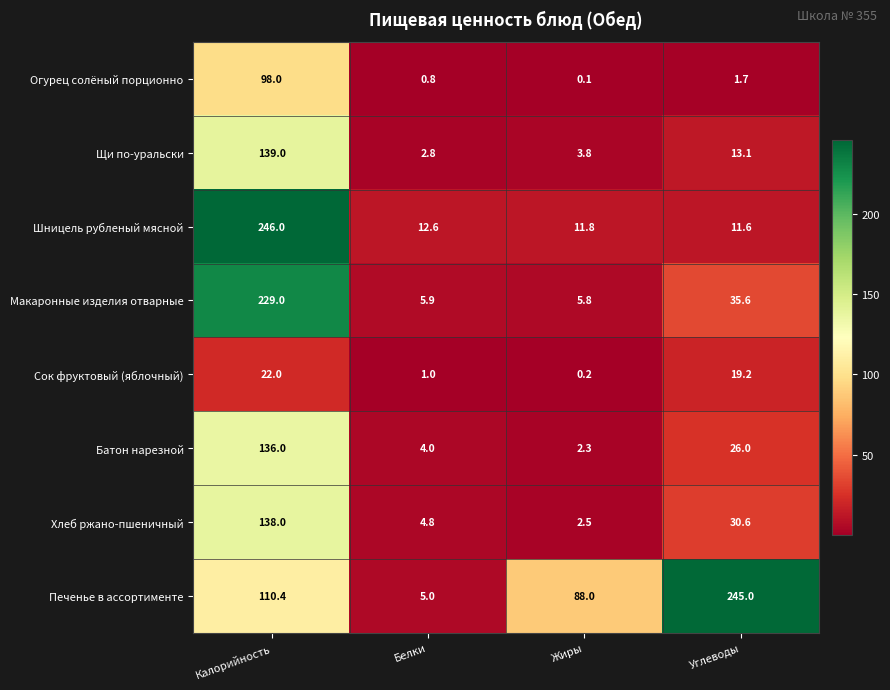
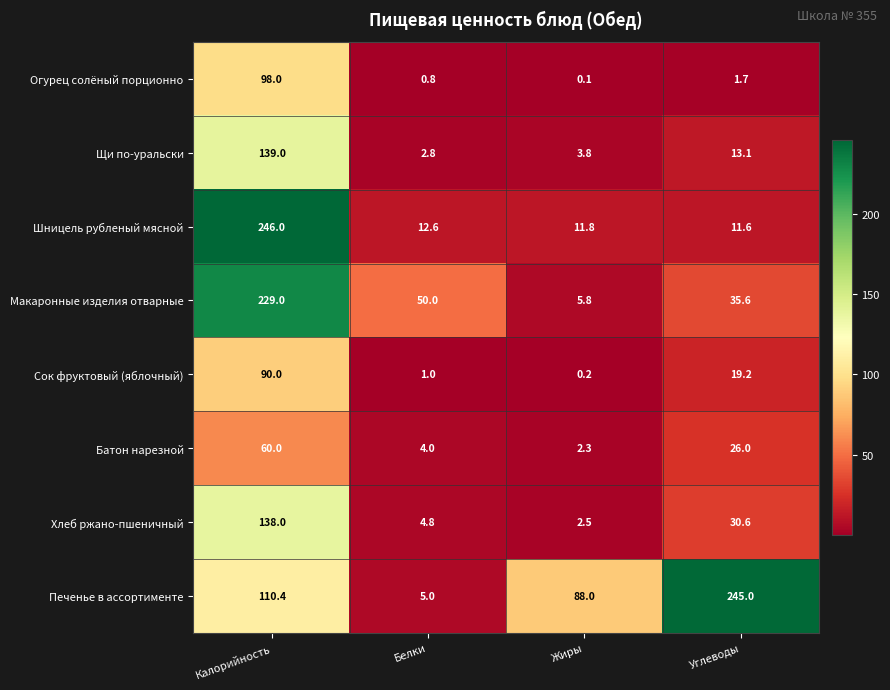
Макаронные изделия отварные, Белки: 5.9 -> 50.0
Сок фруктовый (яблочный), Калорийность: 22.0 -> 90.0
Батон нарезной, Калорийность: 136.0 -> 60.0
